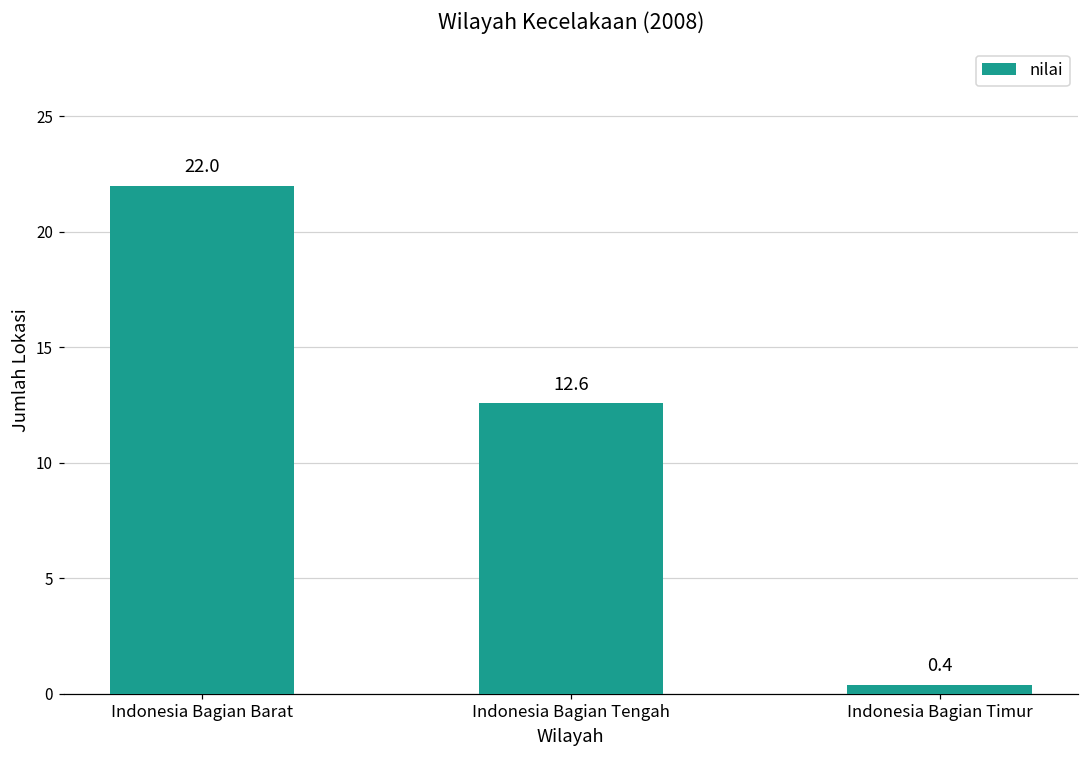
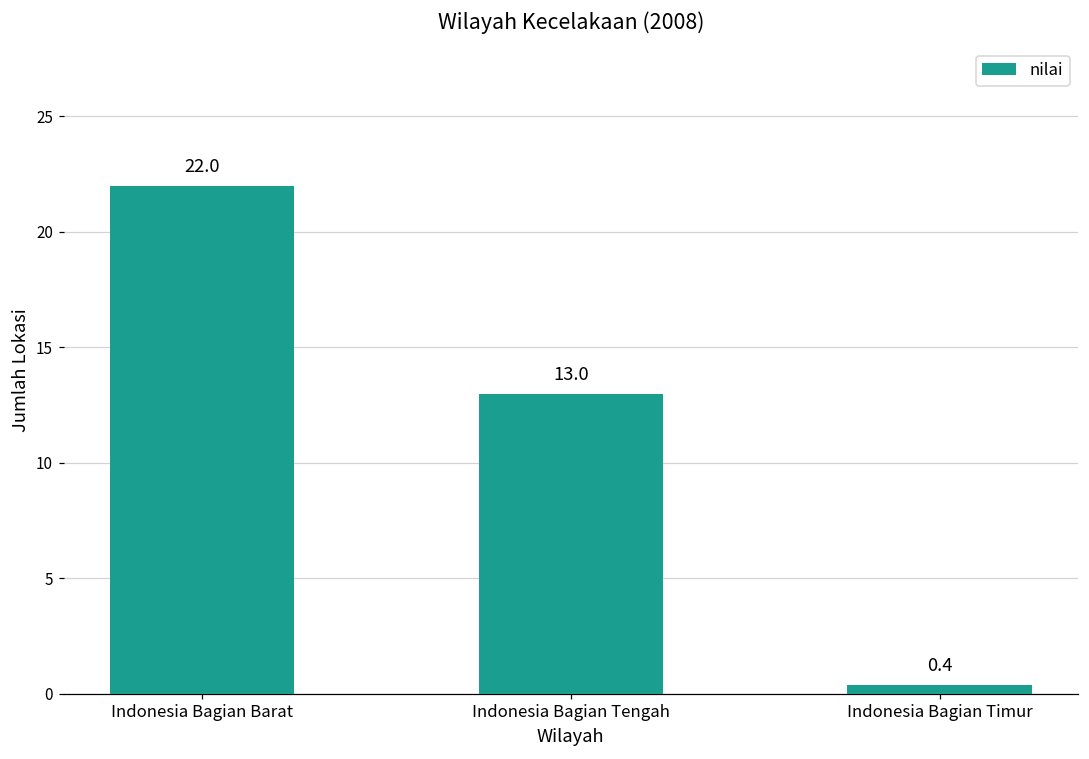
Indonesia Bagian Tengah: 12.6 -> 13.0
